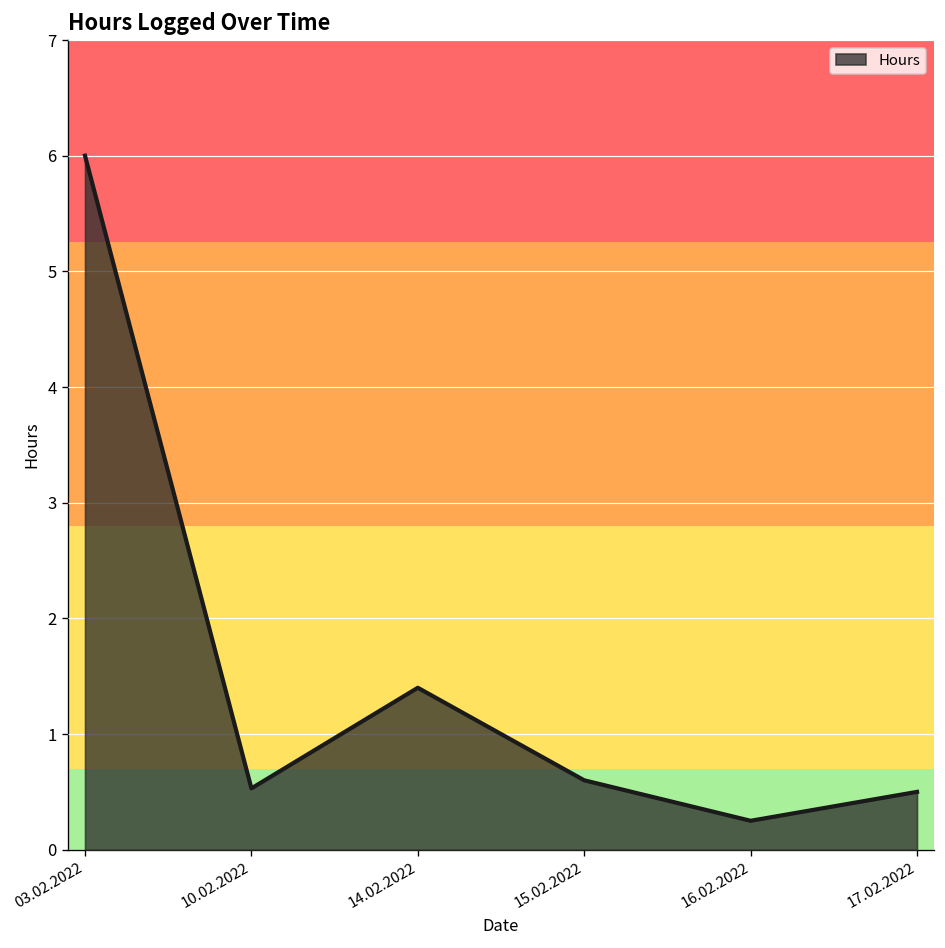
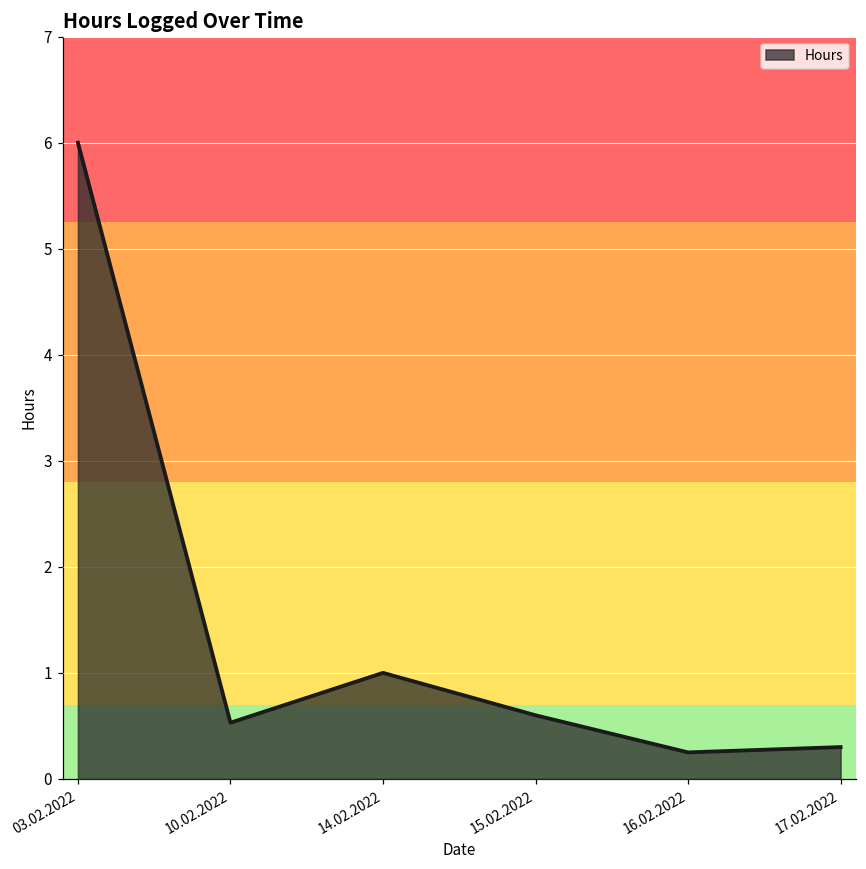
14.02.2022: 1.4 -> 1.0
17.02.2022: 0.5 -> 0.3
